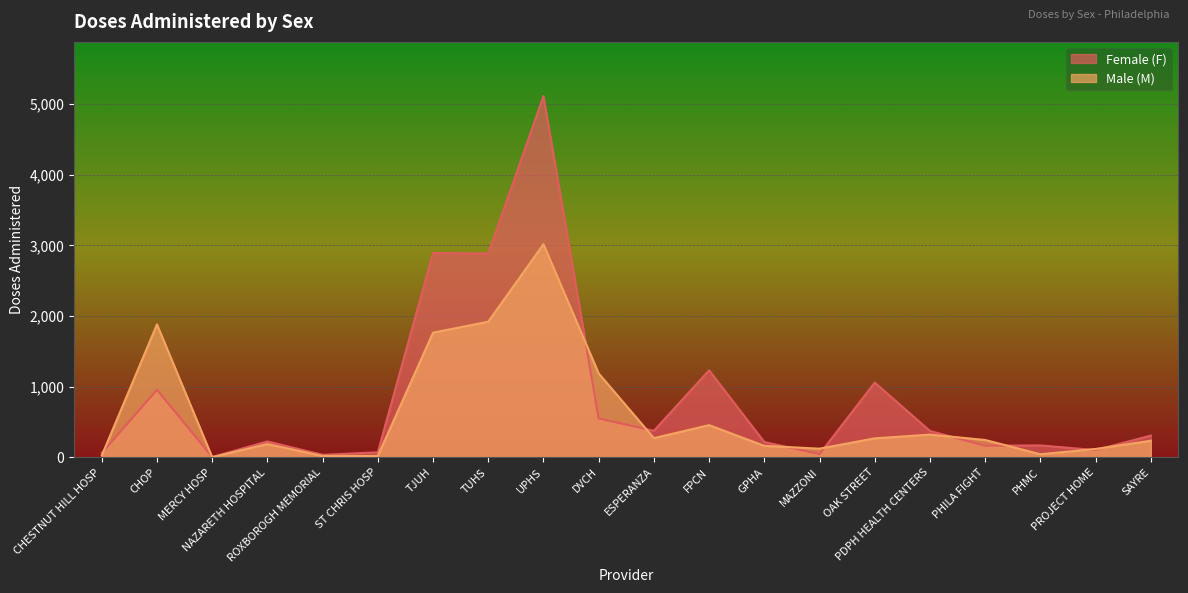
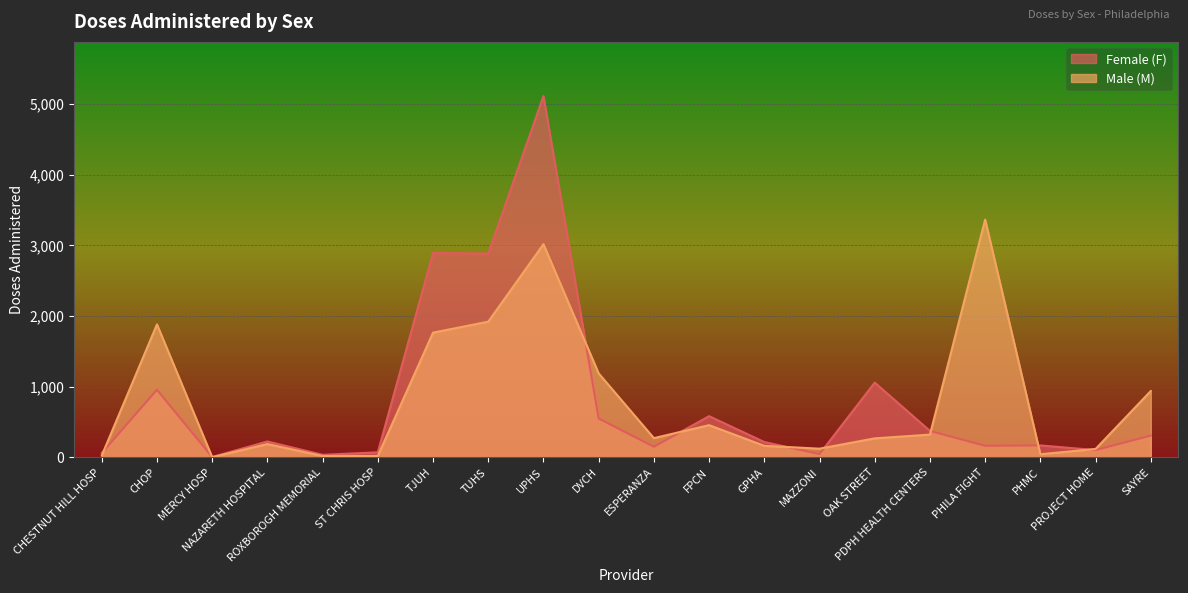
Female (F), ESPERANZA: 400 -> 100
Female (F), FPCN: 1,200 -> 600
Male (M), PHILA FIGHT: 200 -> 3,400
Male (M), SAYRE: 200 -> 900
